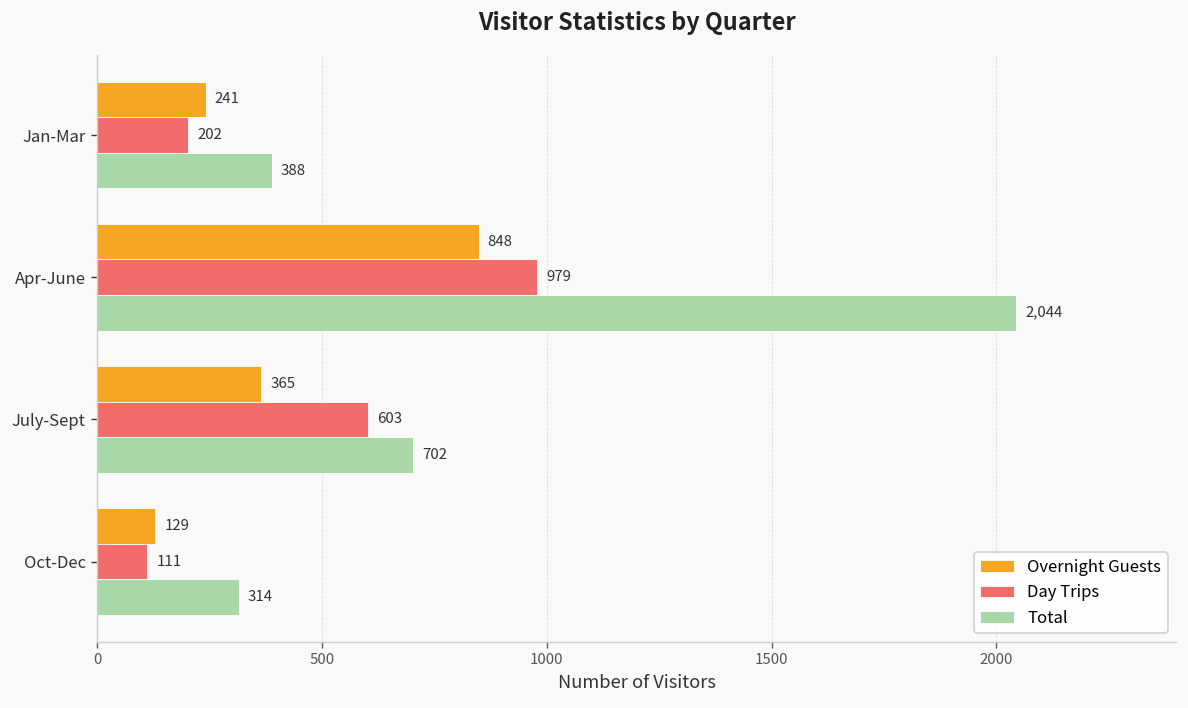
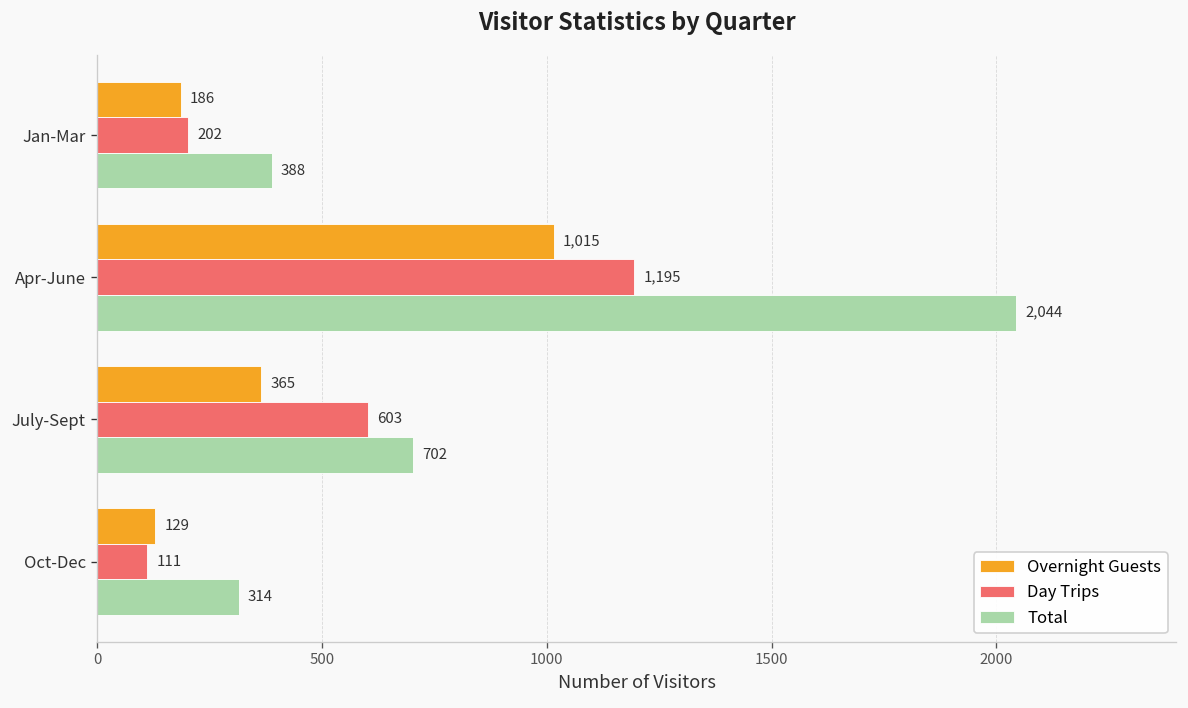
Overnight Guests, Jan-Mar: 241 -> 186
Overnight Guests, Apr-June: 848 -> 1,015
Day Trips, Apr-June: 979 -> 1,195
